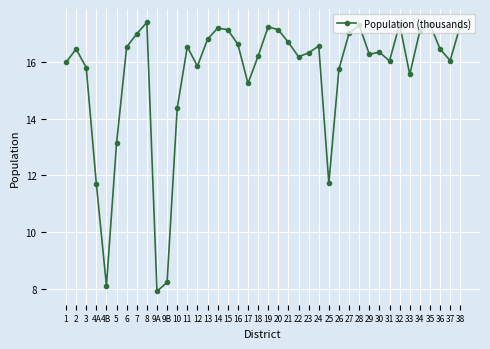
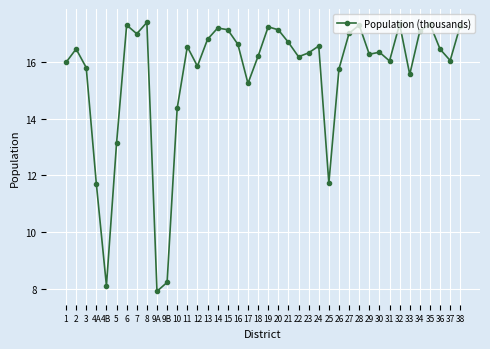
6: 16.5 -> 17.3
